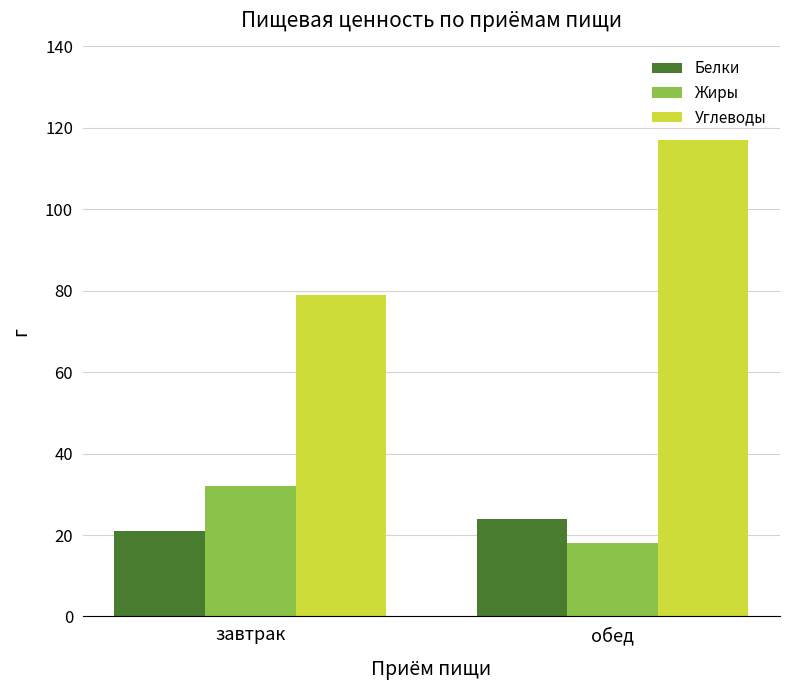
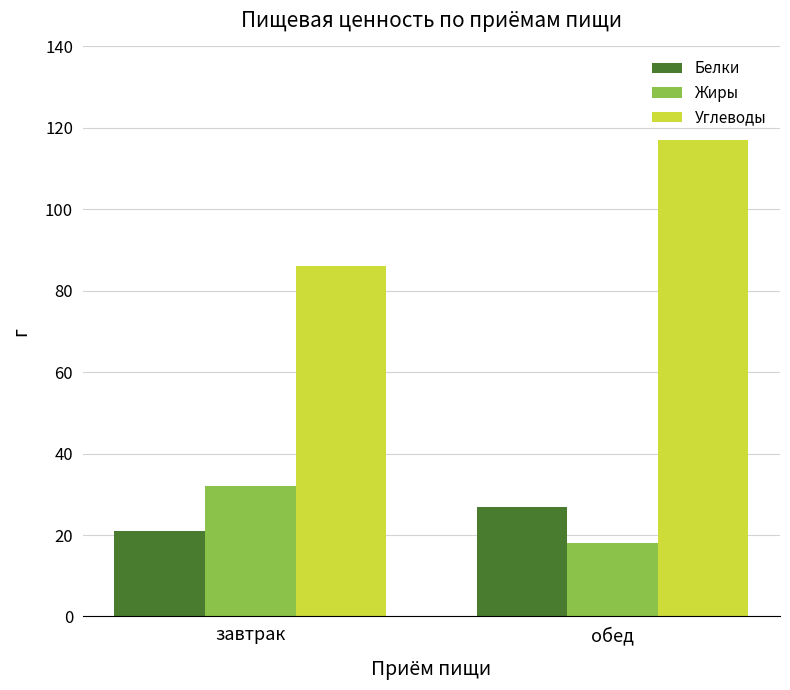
Углеводы, завтрак: 79 -> 86
Белки, обед: 24 -> 27
